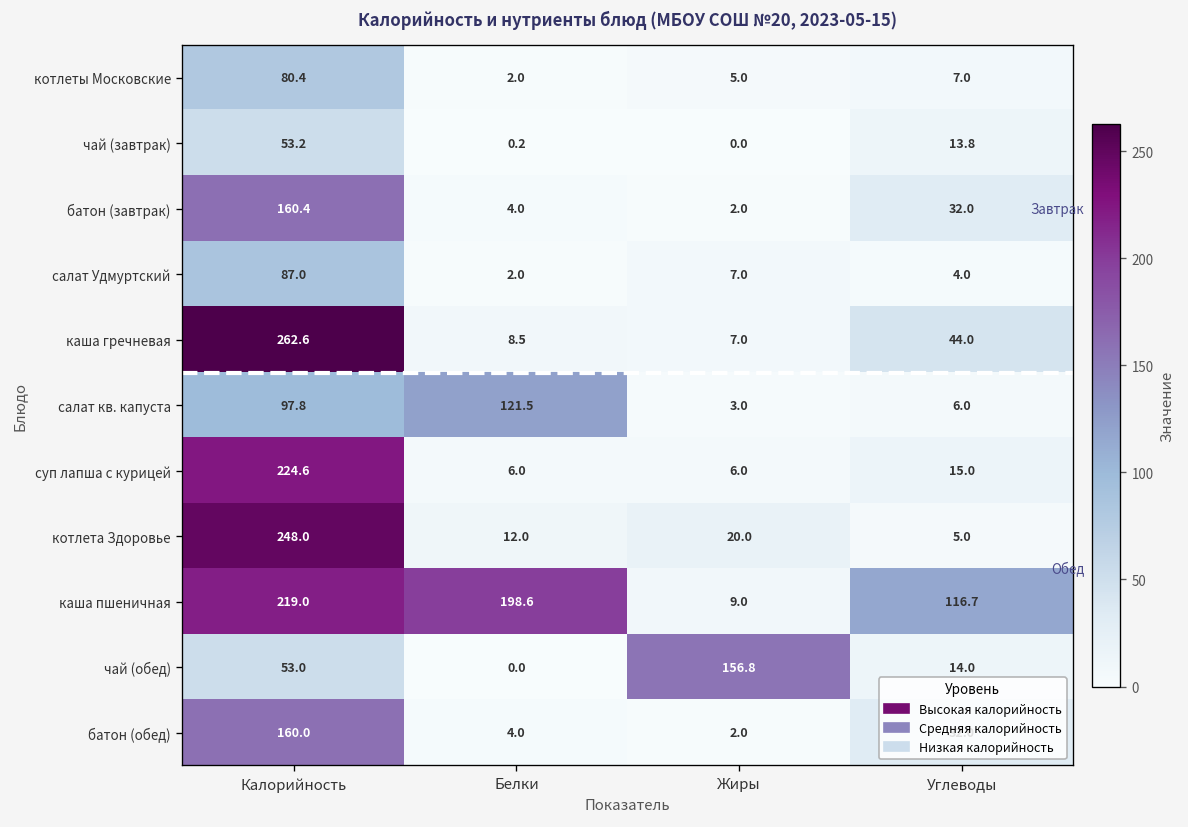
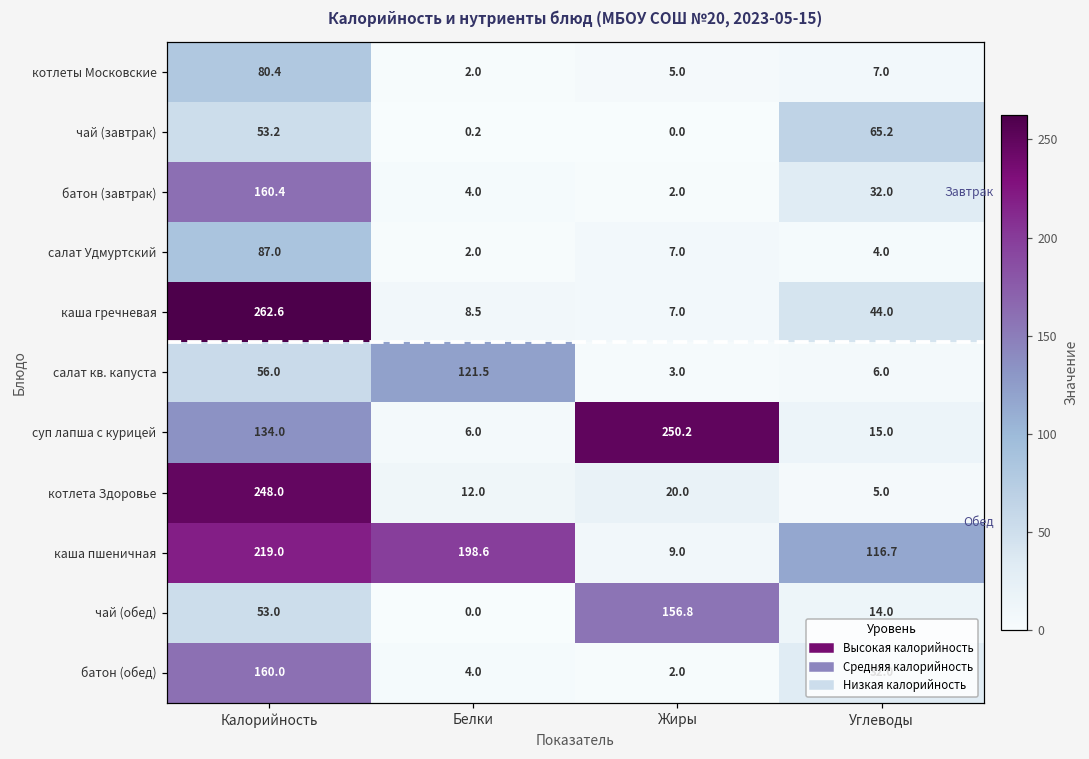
чай (завтрак), Углеводы: 13.8 -> 65.2
салат кв. капуста, Калорийность: 97.8 -> 56.0
суп лапша с курицей, Калорийность: 224.6 -> 134.0
суп лапша с курицей, Жиры: 6.0 -> 250.2
